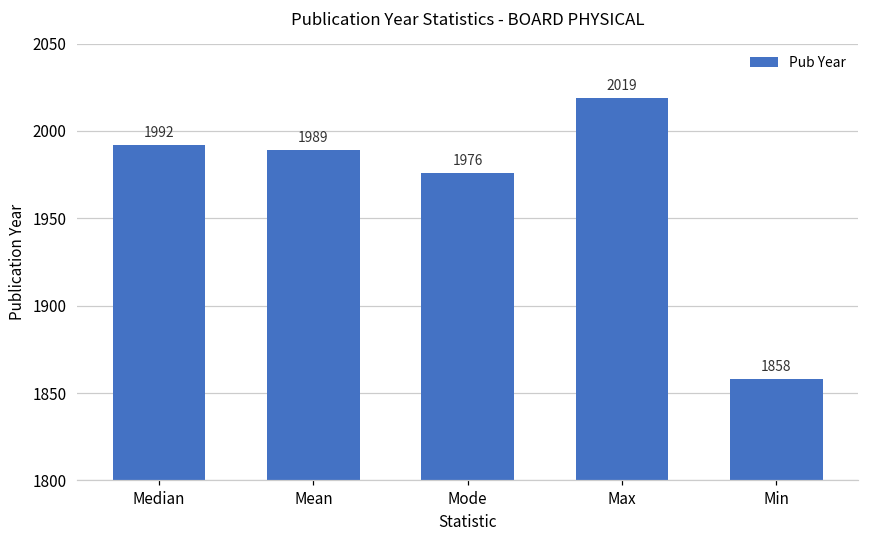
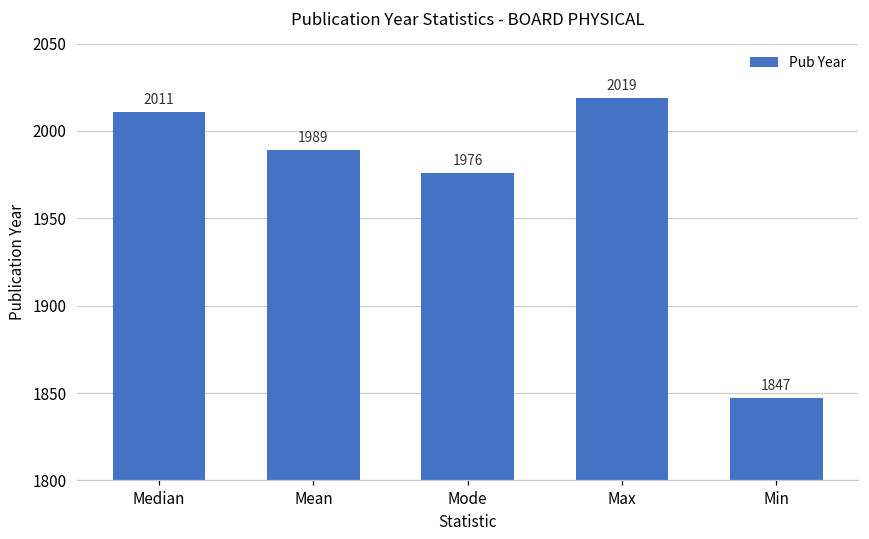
Median: 1992 -> 2011
Min: 1858 -> 1847
